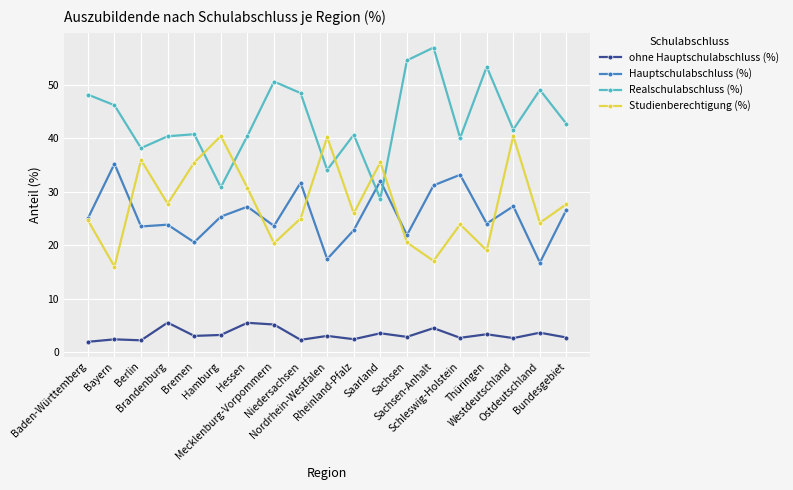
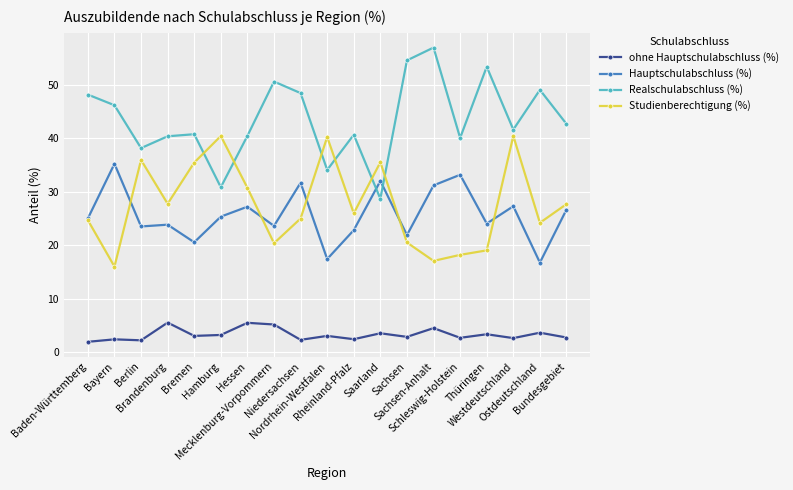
Studienberechtigung (%), Schleswig-Holstein: 24 -> 18
